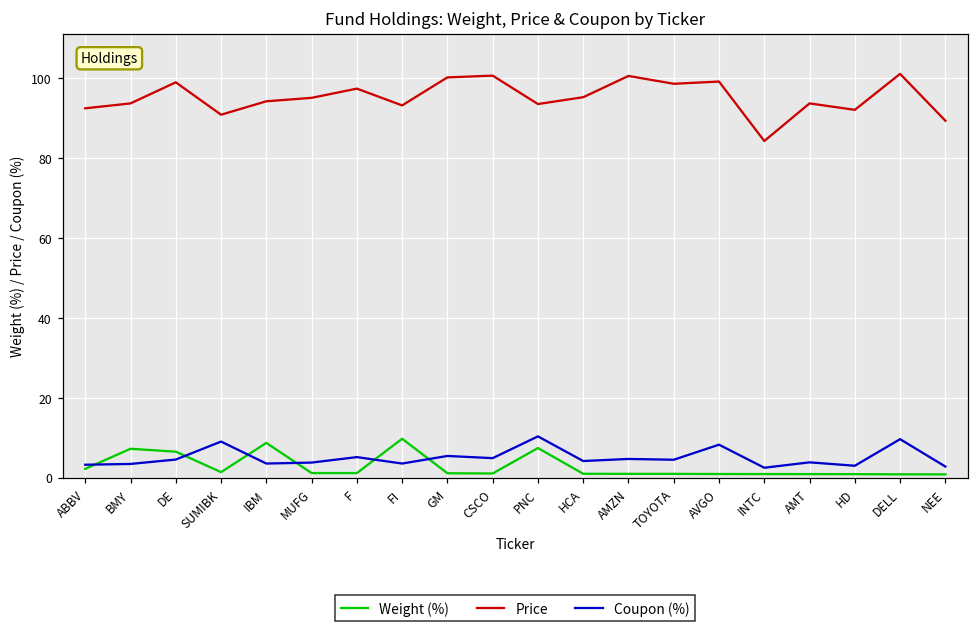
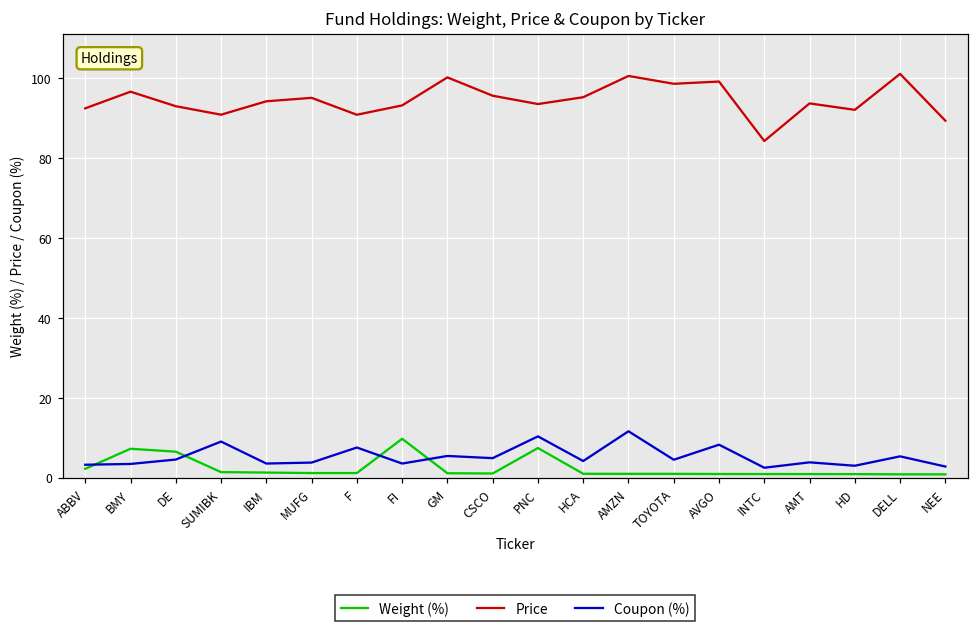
Price, BMY: 94 -> 97
Price, DE: 99 -> 93
Weight (%), IBM: 9 -> 1
Price, F: 97 -> 91
Coupon (%), F: 5 -> 8
Price, CSCO: 101 -> 96
Coupon (%), AMZN: 5 -> 12
Coupon (%), DELL: 10 -> 5
